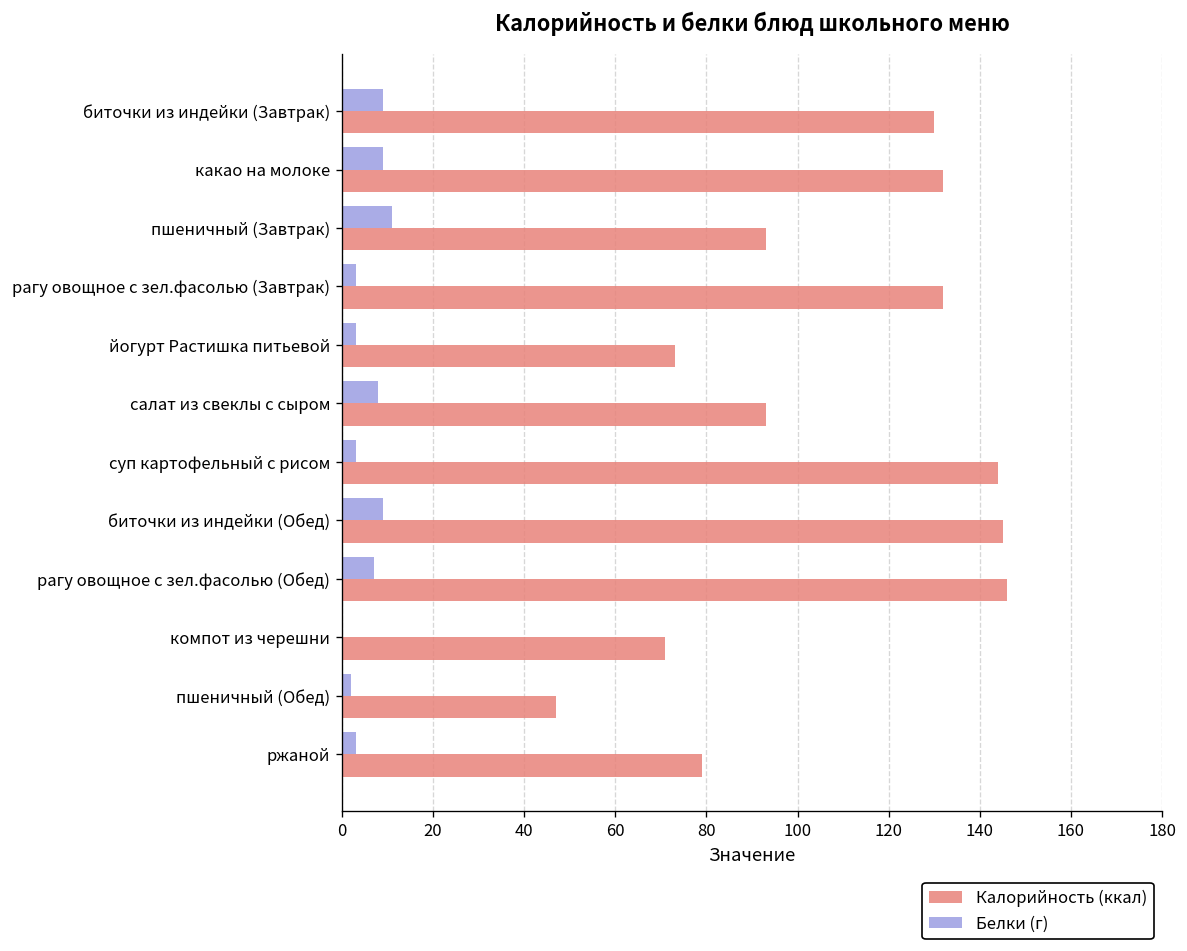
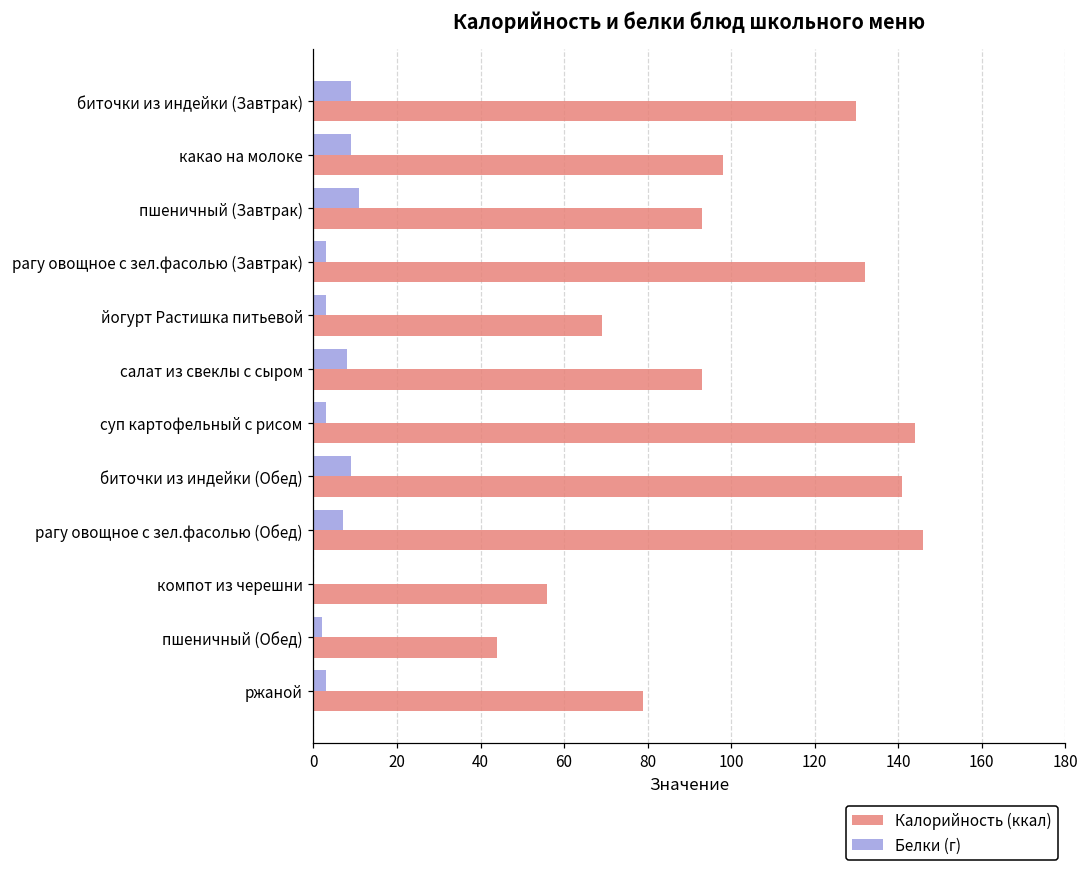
Калорийность (ккал), какао на молоке: 132 -> 98
Калорийность (ккал), йогурт Растишка питьевой: 73 -> 69
Калорийность (ккал), биточки из индейки (Обед): 145 -> 141
Калорийность (ккал), компот из черешни: 71 -> 56
Калорийность (ккал), пшеничный (Обед): 47 -> 44
